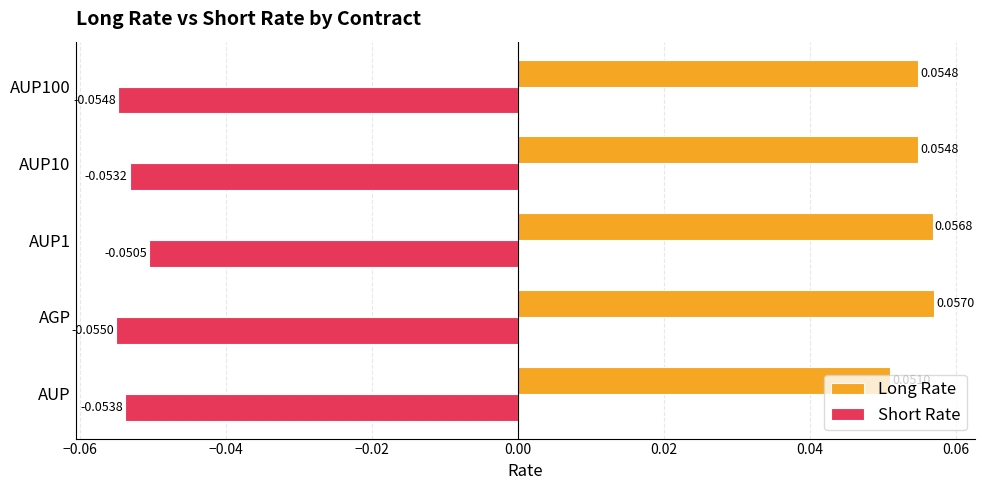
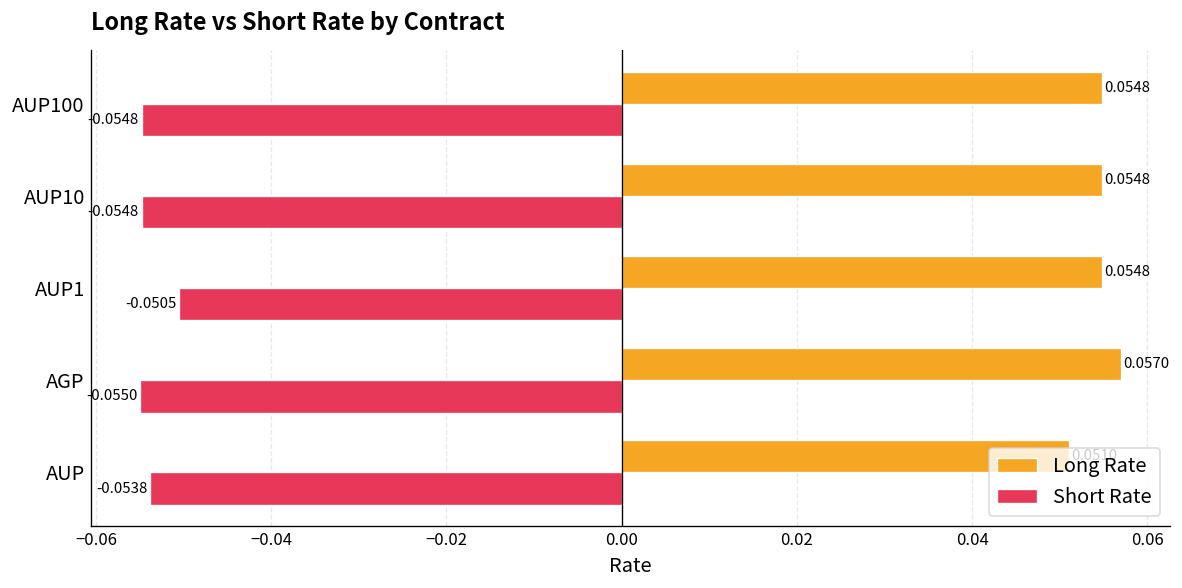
Short Rate, AUP10: -0.0532 -> -0.0548
Long Rate, AUP1: 0.0568 -> 0.0548
